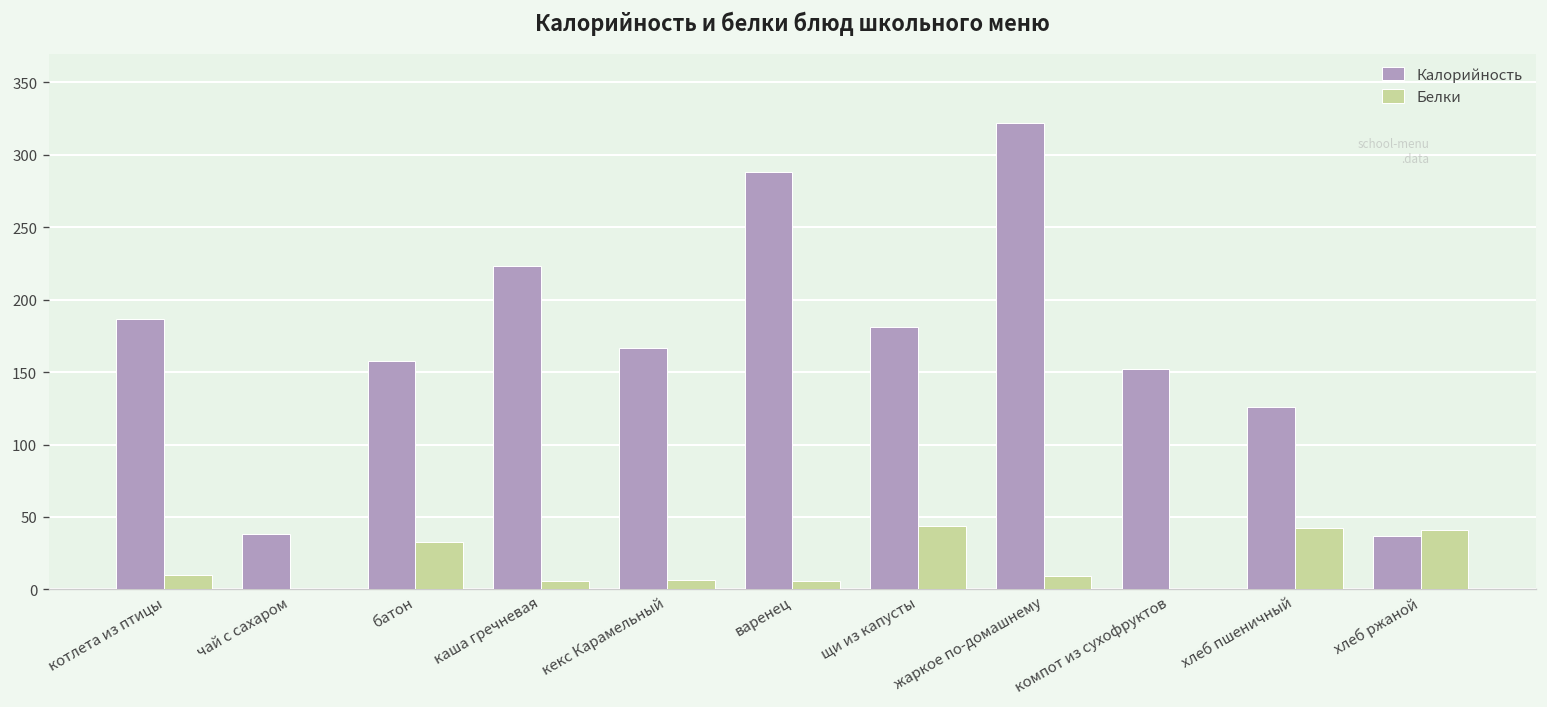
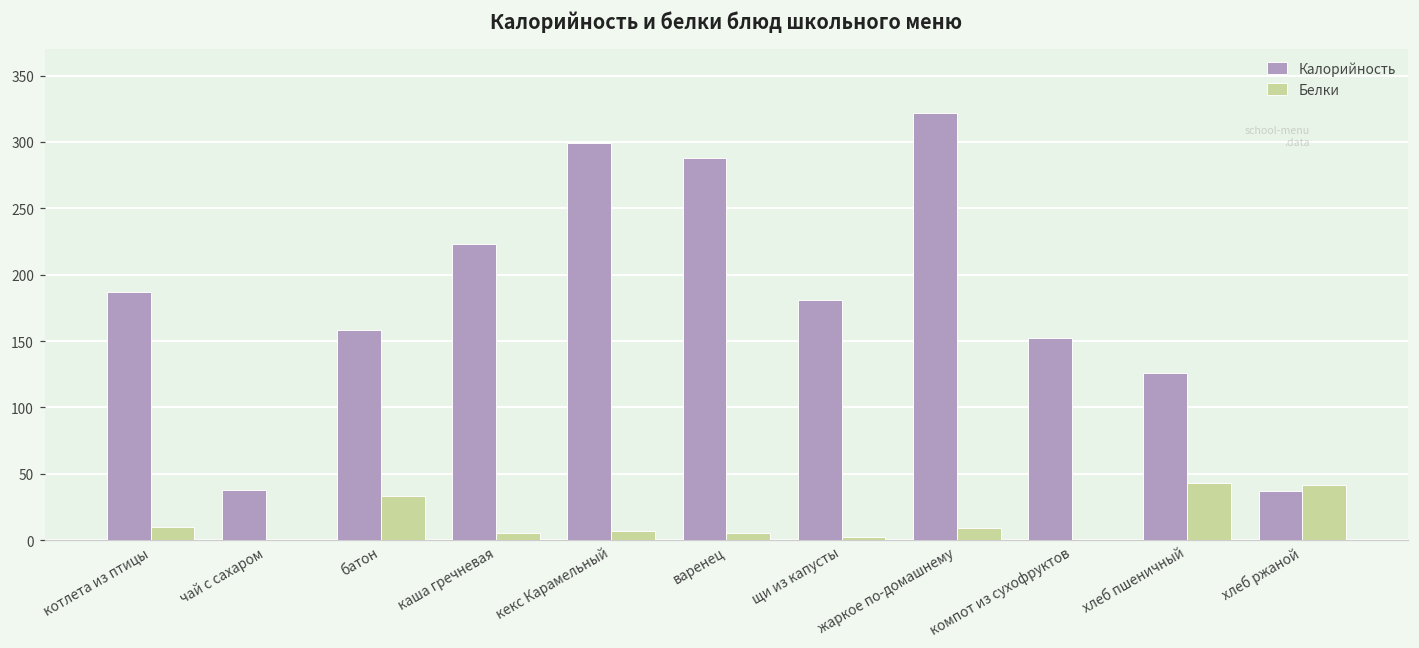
Калорийность, кекс Карамельный: 167 -> 299
Белки, щи из капусты: 44 -> 3
